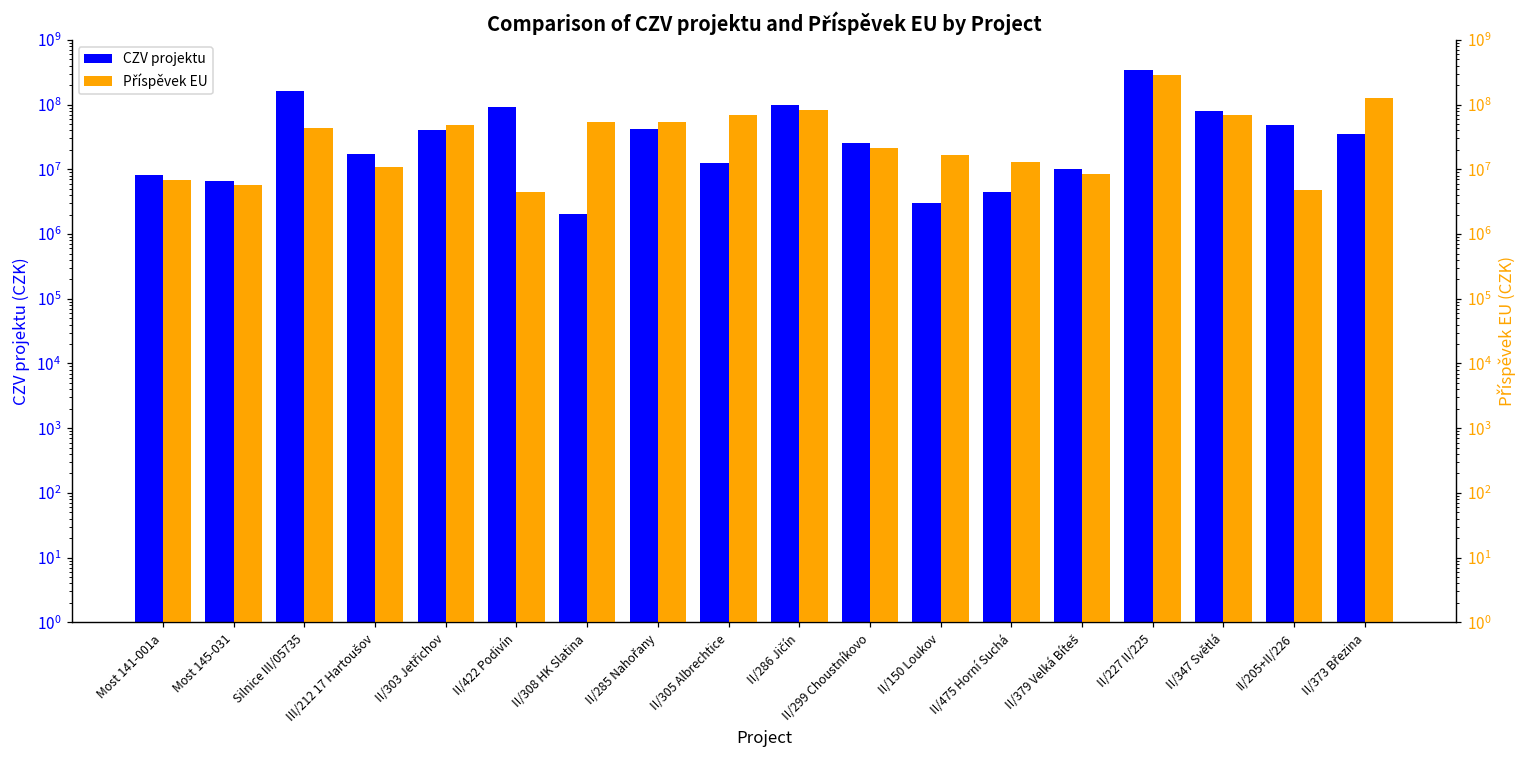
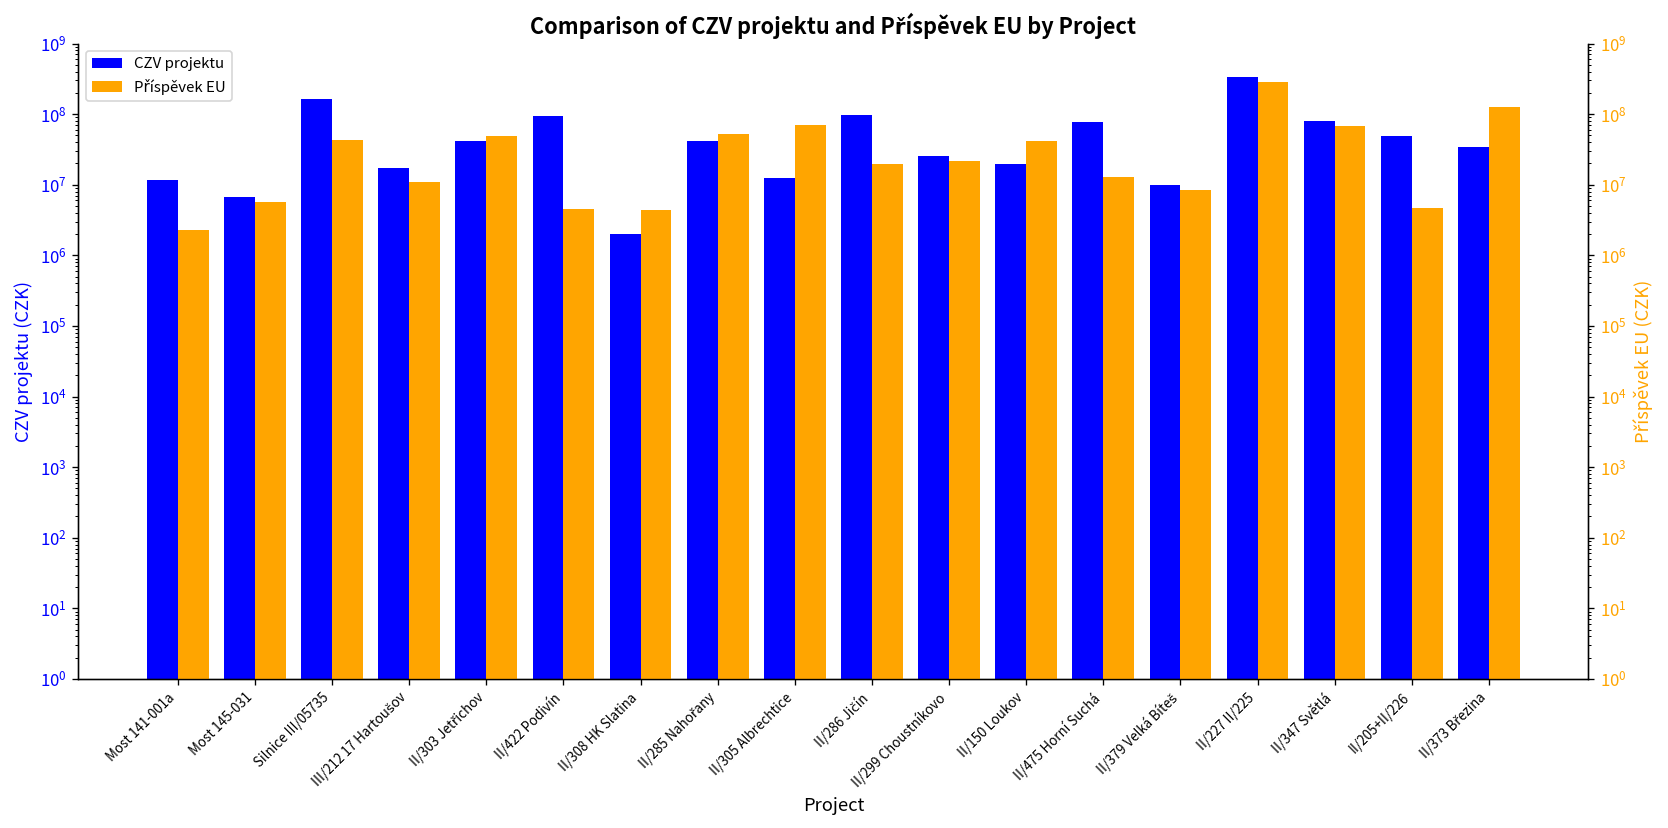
CZV projektu, Most 141-001a: 8000000 -> 12000000
CZV projektu, II/150 Loukov: 3000000 -> 20000000
CZV projektu, II/475 Horní Suchá: 4000000 -> 80000000
Příspěvek EU, Most 141-001a: 7000000 -> 2300000
Příspěvek EU, II/308 HK Slatina: 50000000 -> 4000000
Příspěvek EU, II/286 Jičín: 80000000 -> 20000000
Příspěvek EU, II/150 Loukov: 17000000 -> 40000000
